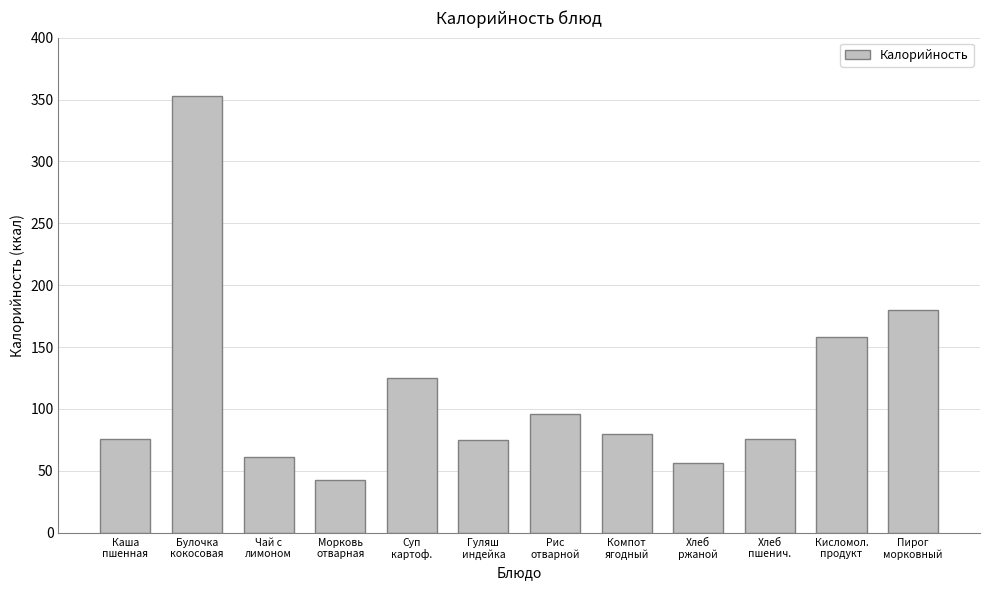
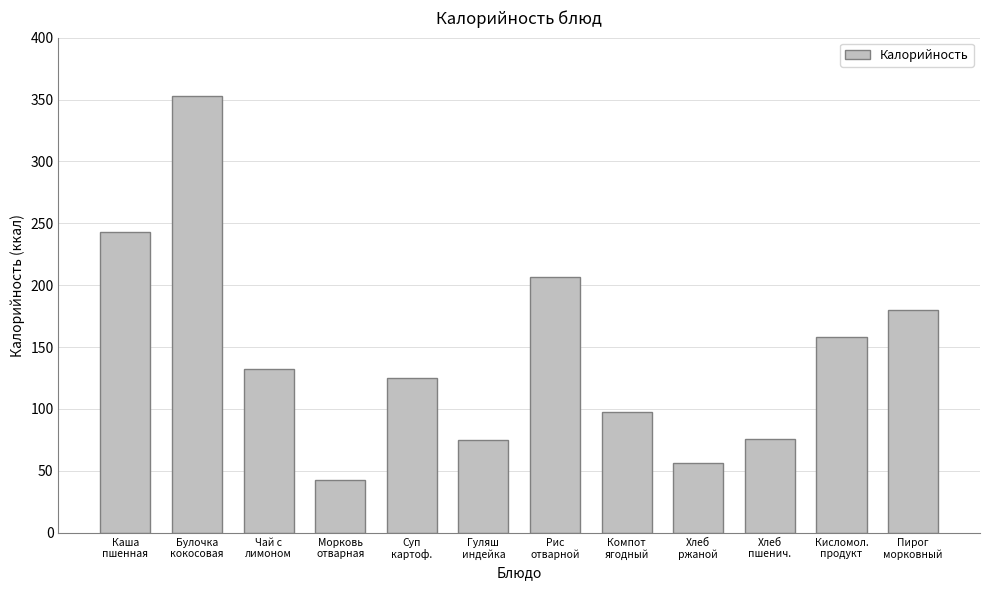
Каша пшенная: 76 -> 243
Чай с лимоном: 61 -> 132
Рис отварной: 96 -> 207
Компот ягодный: 80 -> 98
